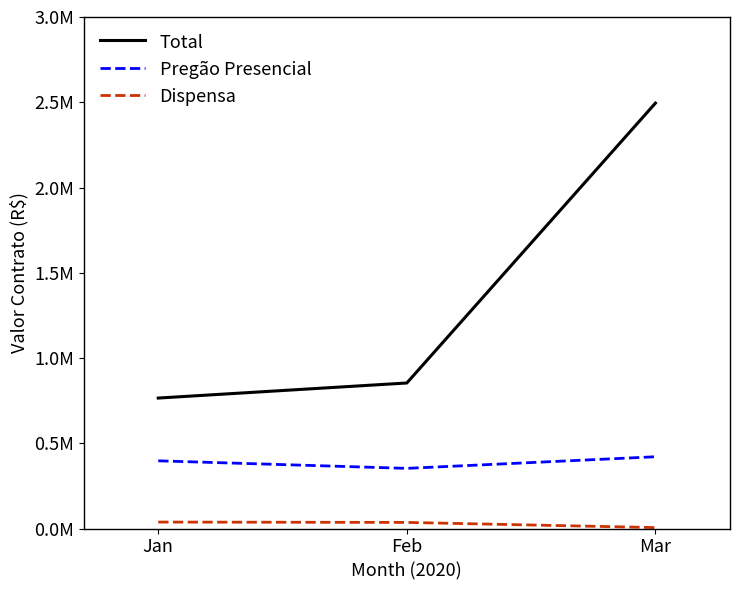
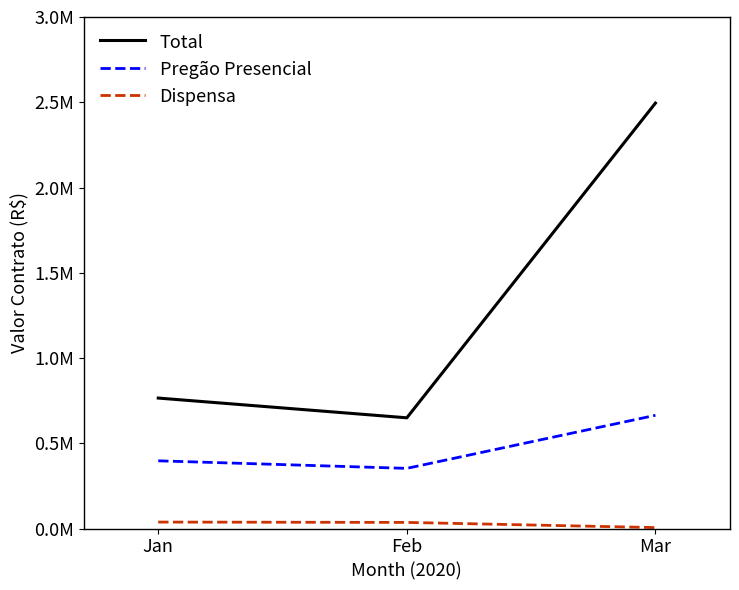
Total, Feb: 850000 -> 650000
Pregão Presencial, Mar: 420000 -> 660000
